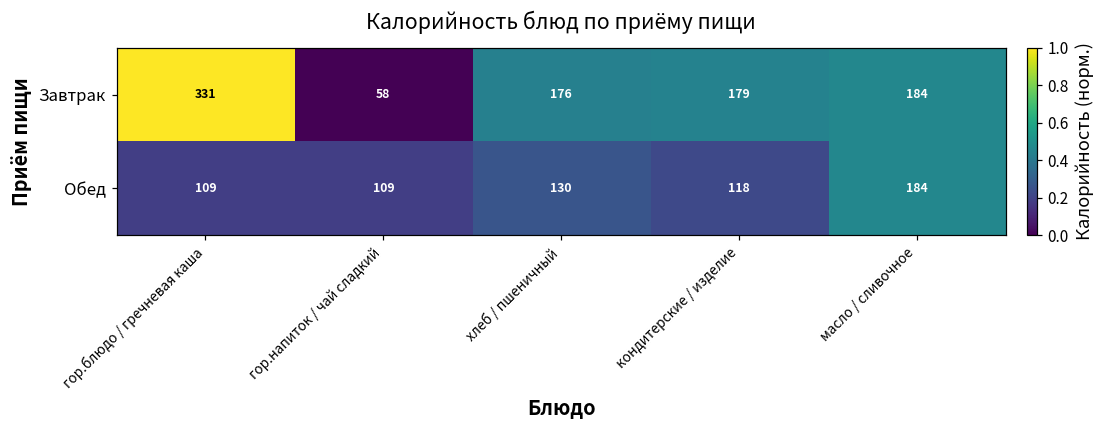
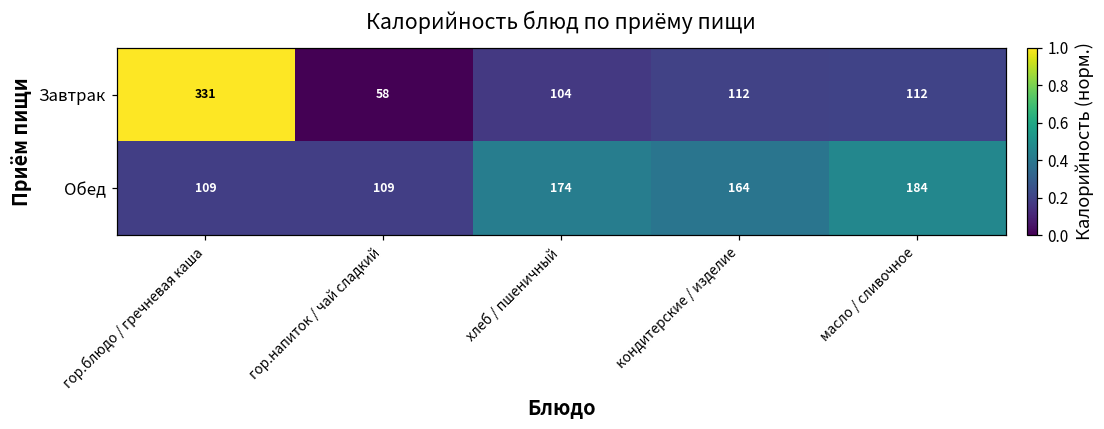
Завтрак, хлеб / пшеничный: 176 -> 104
Завтрак, кондитерские / изделие: 179 -> 112
Завтрак, масло / сливочное: 184 -> 112
Обед, хлеб / пшеничный: 130 -> 174
Обед, кондитерские / изделие: 118 -> 164
